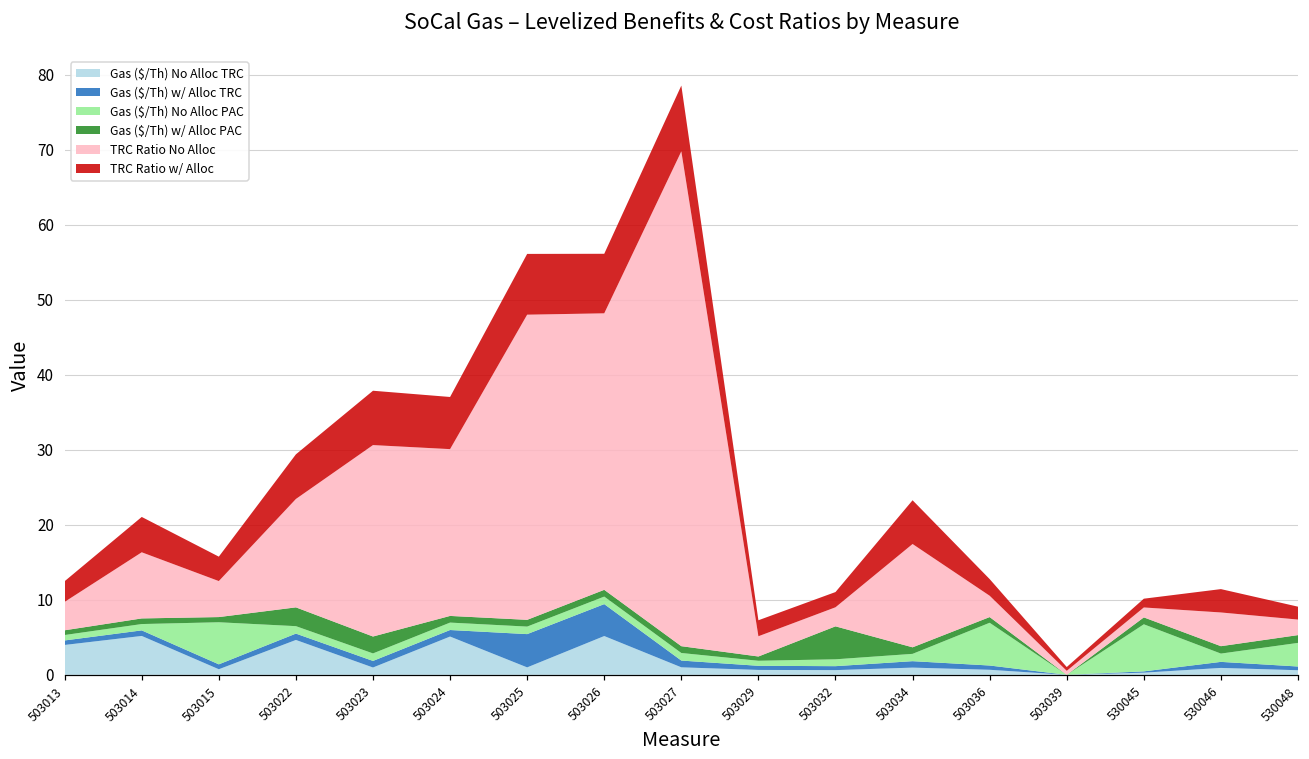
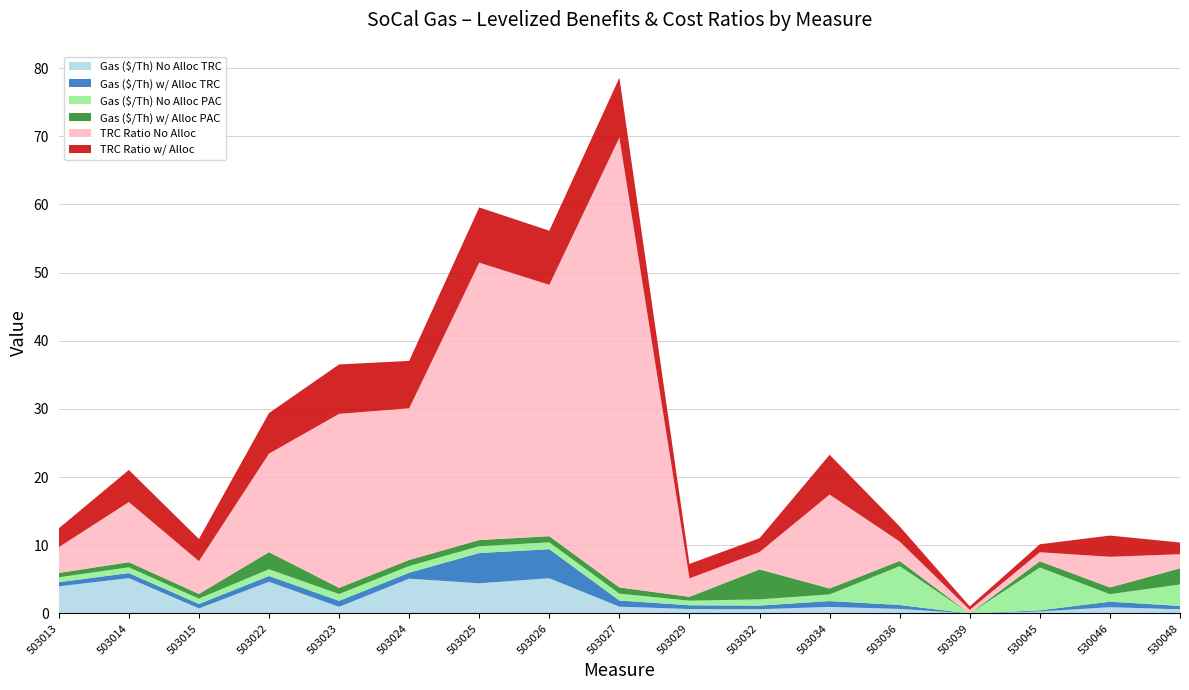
Gas ($/Th) No Alloc PAC, 503015: 6 -> 1
Gas ($/Th) w/ Alloc PAC, 503023: 2 -> 1
Gas ($/Th) No Alloc TRC, 503025: 1 -> 4
Gas ($/Th) w/ Alloc PAC, 530048: 1 -> 2
